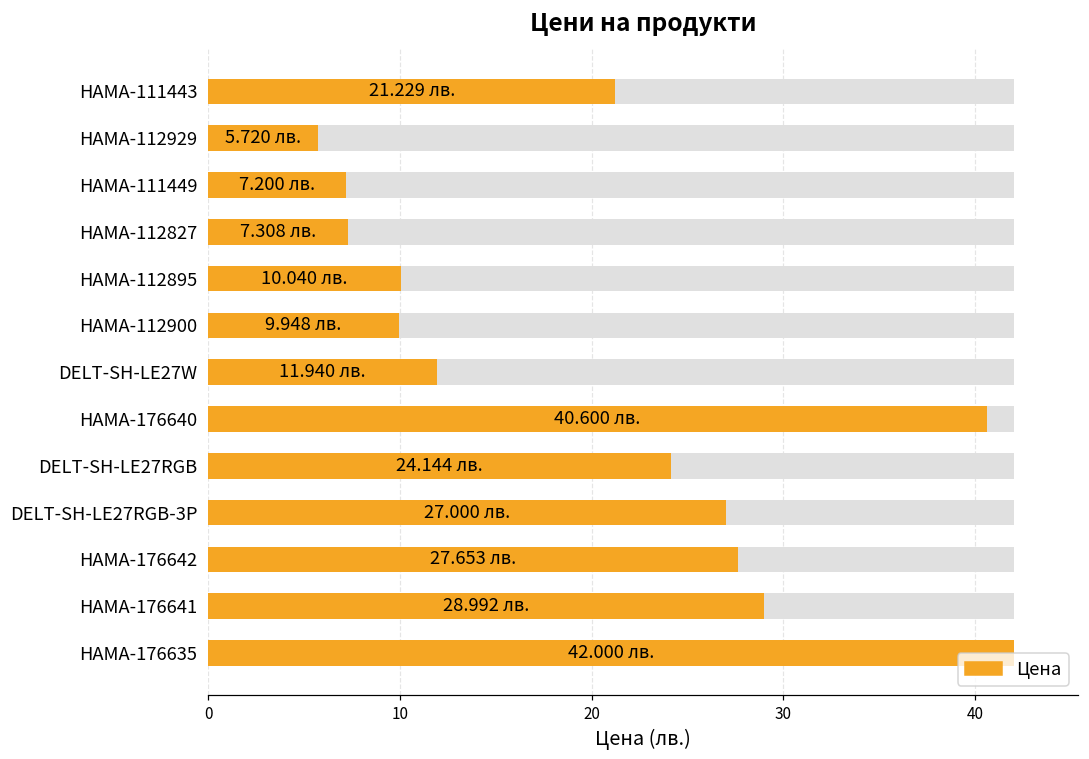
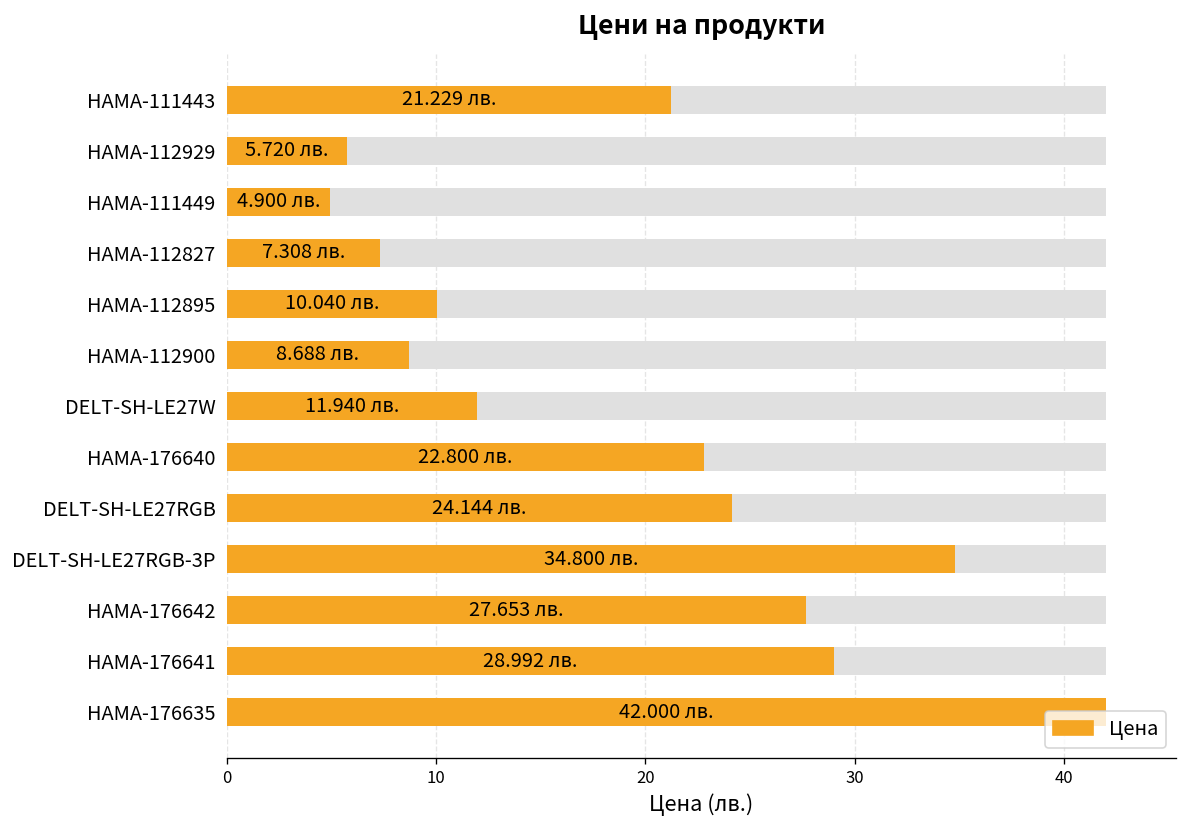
Цена, HAMA-111449: 7.200 -> 4.900
Цена, HAMA-112900: 9.948 -> 8.688
Цена, HAMA-176640: 40.600 -> 22.800
Цена, DELT-SH-LE27RGB-3P: 27.000 -> 34.800
